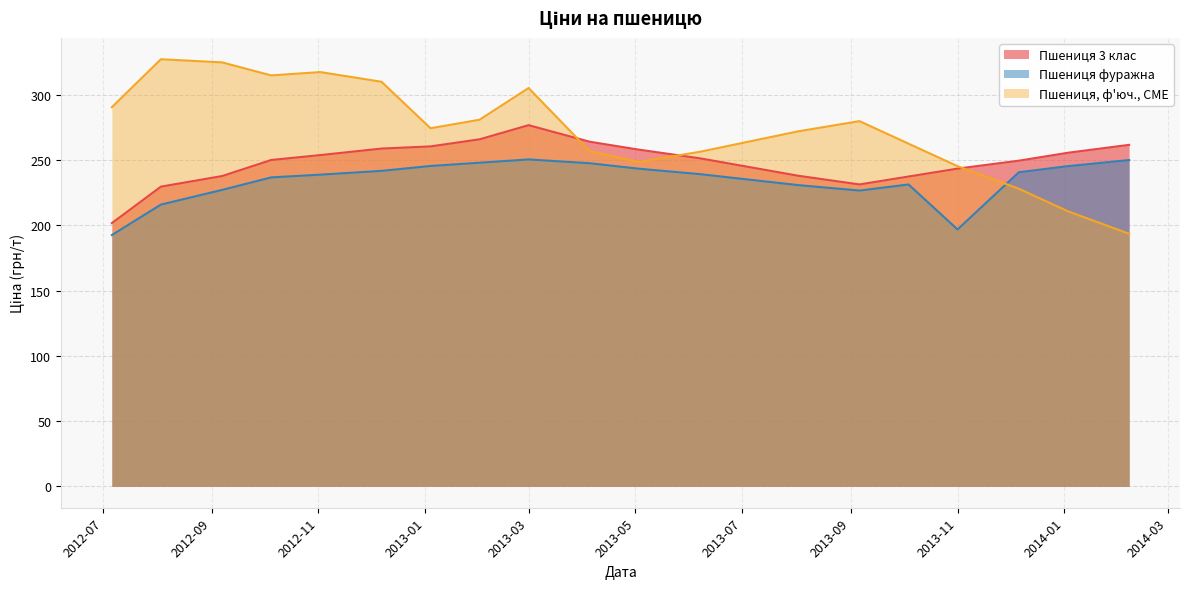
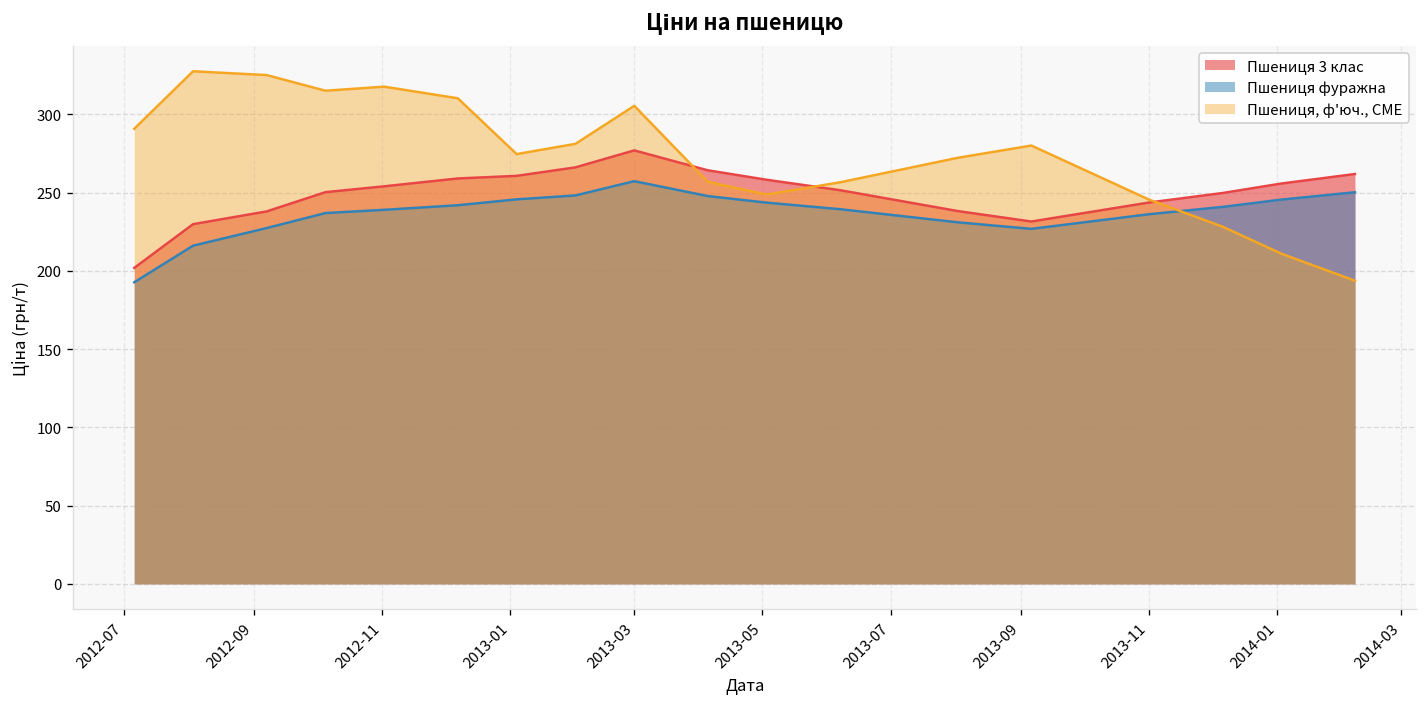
Пшениця фуражна, 2013-03: 251 -> 257
Пшениця фуражна, 2013-11: 197 -> 236
